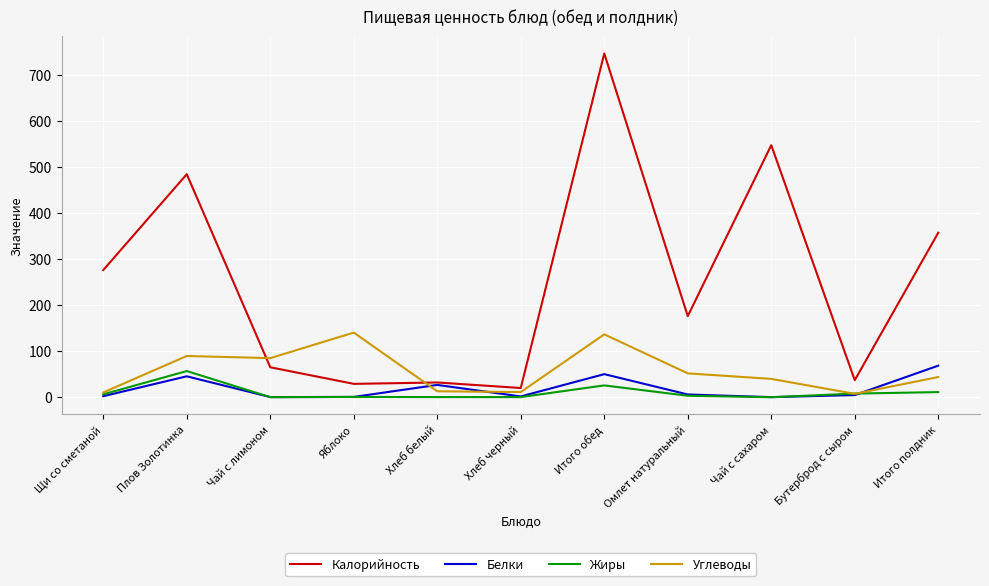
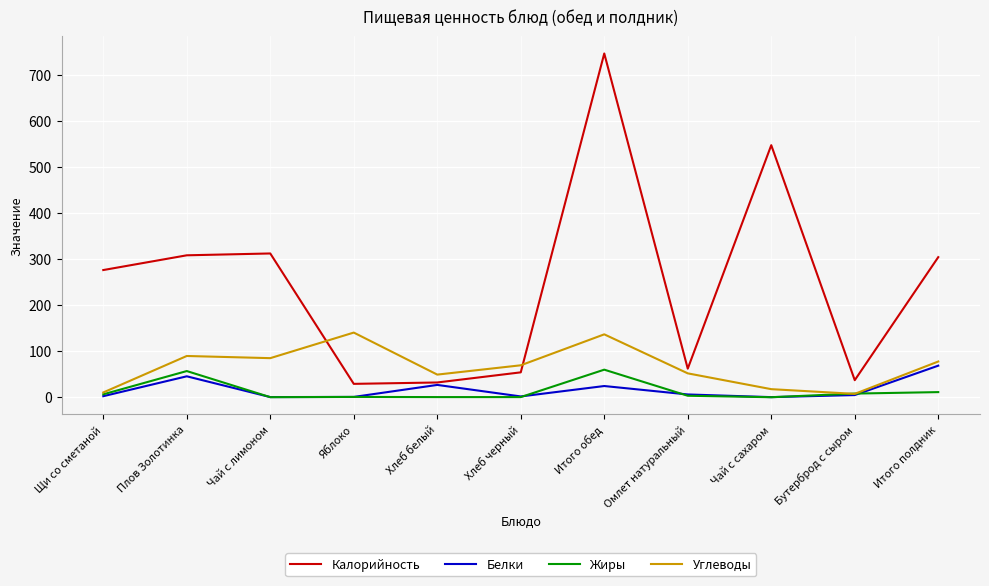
Калорийность, Плов Золотинка: 480 -> 310
Калорийность, Чай с лимоном: 70 -> 310
Углеводы, Хлеб белый: 10 -> 50
Калорийность, Хлеб черный: 20 -> 50
Углеводы, Хлеб черный: 10 -> 70
Белки, Итого обед: 50 -> 20
Жиры, Итого обед: 30 -> 60
Калорийность, Омлет натуральный: 180 -> 60
Углеводы, Чай с сахаром: 40 -> 20
Калорийность, Итого полдник: 360 -> 300
Углеводы, Итого полдник: 40 -> 80
